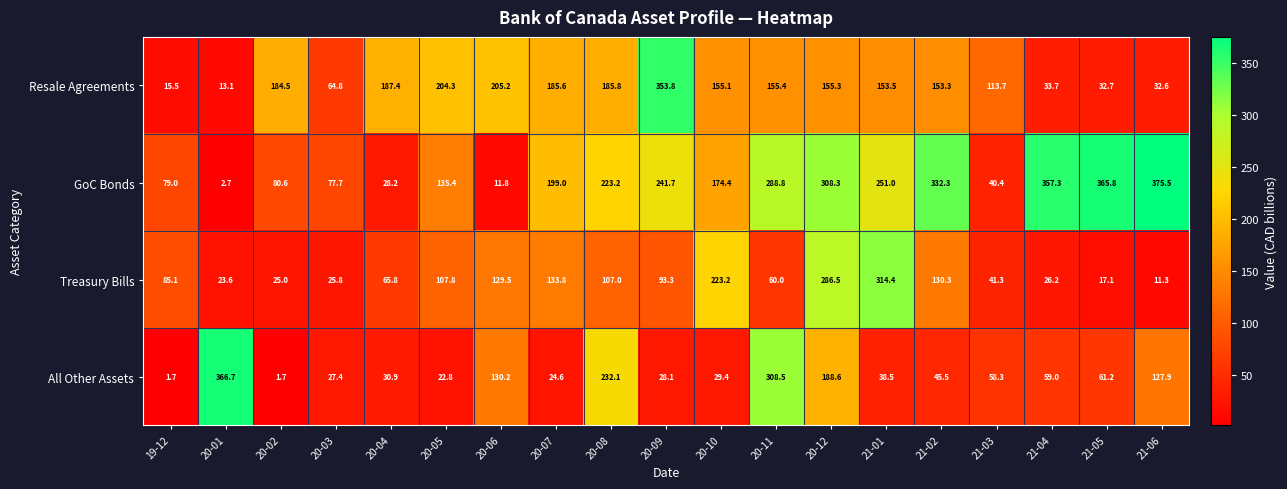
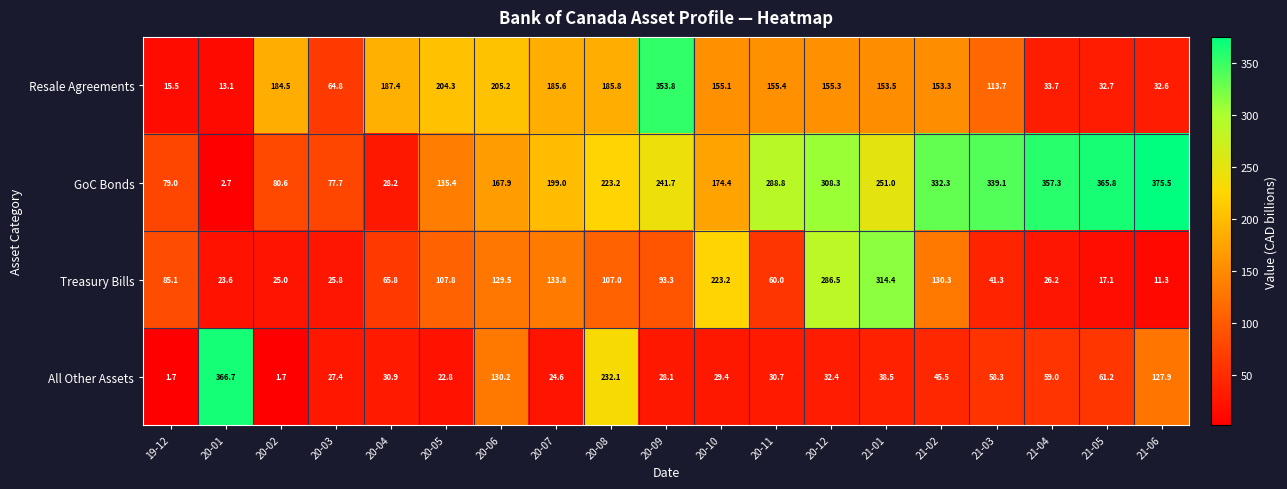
GoC Bonds, 20-06: 11.8 -> 167.9
GoC Bonds, 21-03: 40.4 -> 339.1
All Other Assets, 20-11: 308.5 -> 30.7
All Other Assets, 20-12: 188.6 -> 32.4
